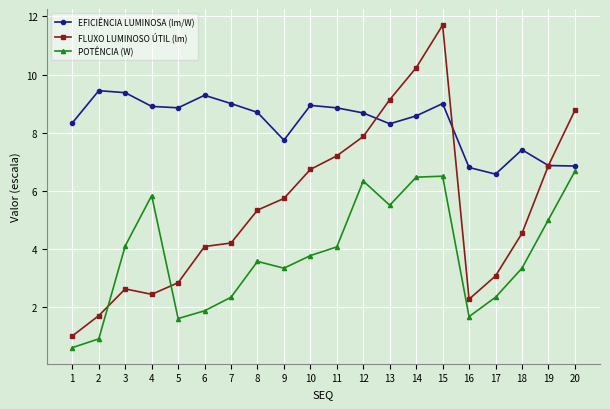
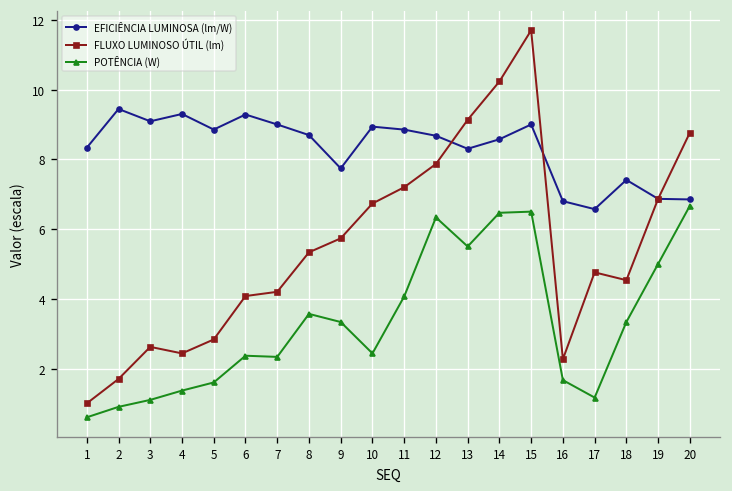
EFICIÊNCIA LUMINOSA (lm/W), 3: 9.4 -> 9.1
POTÊNCIA (W), 3: 4.1 -> 1.1
EFICIÊNCIA LUMINOSA (lm/W), 4: 8.9 -> 9.3
POTÊNCIA (W), 4: 5.8 -> 1.4
POTÊNCIA (W), 6: 1.9 -> 2.4
POTÊNCIA (W), 10: 3.8 -> 2.4
FLUXO LUMINOSO ÚTIL (lm), 17: 3.1 -> 4.8
POTÊNCIA (W), 17: 2.3 -> 1.2
